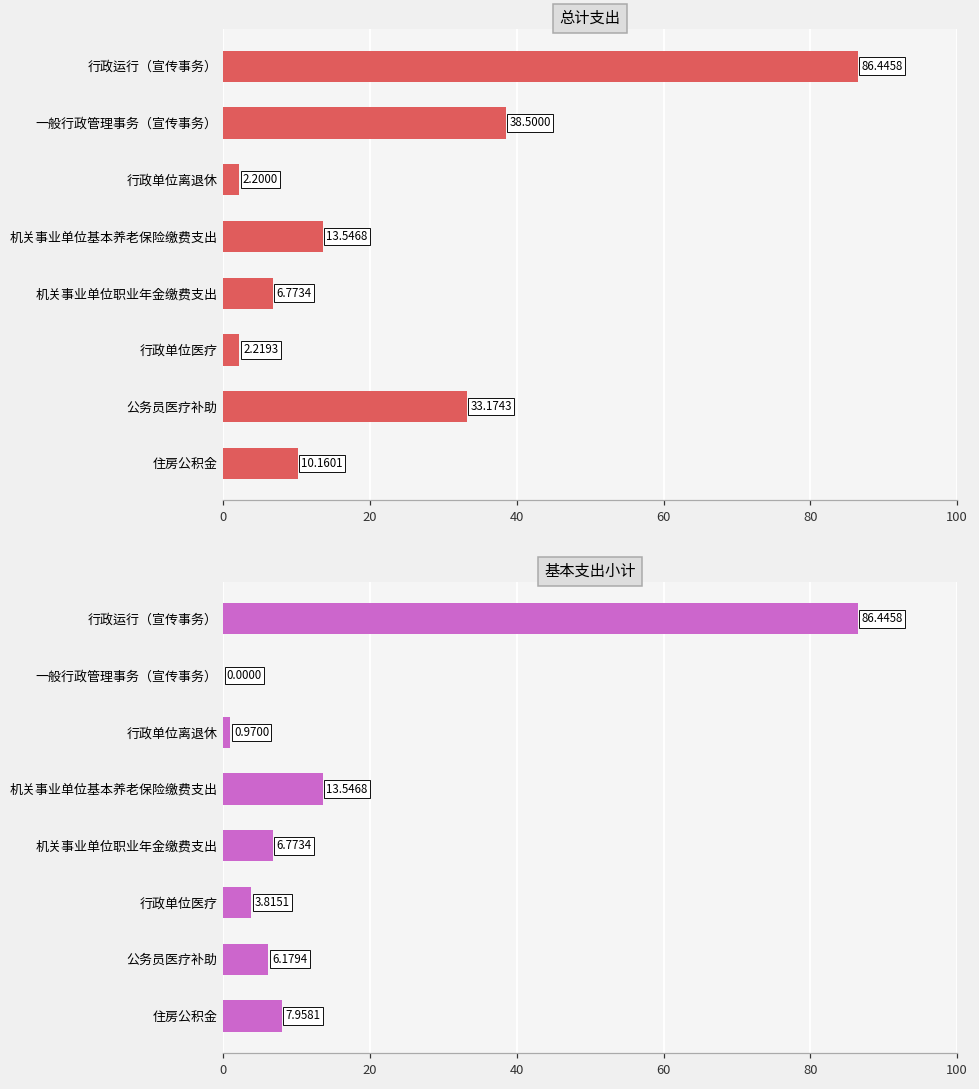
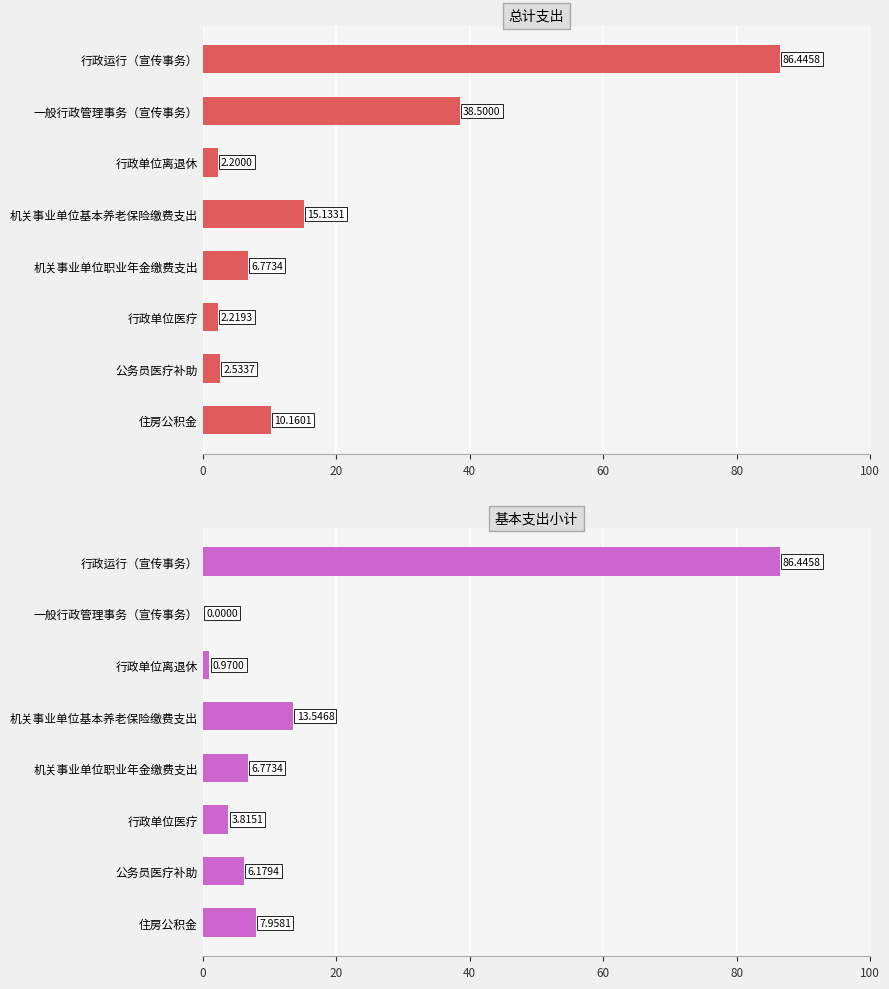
总计支出, 机关事业单位基本养老保险缴费支出: 13.5468 -> 15.1331
总计支出, 公务员医疗补助: 33.1743 -> 2.5337
